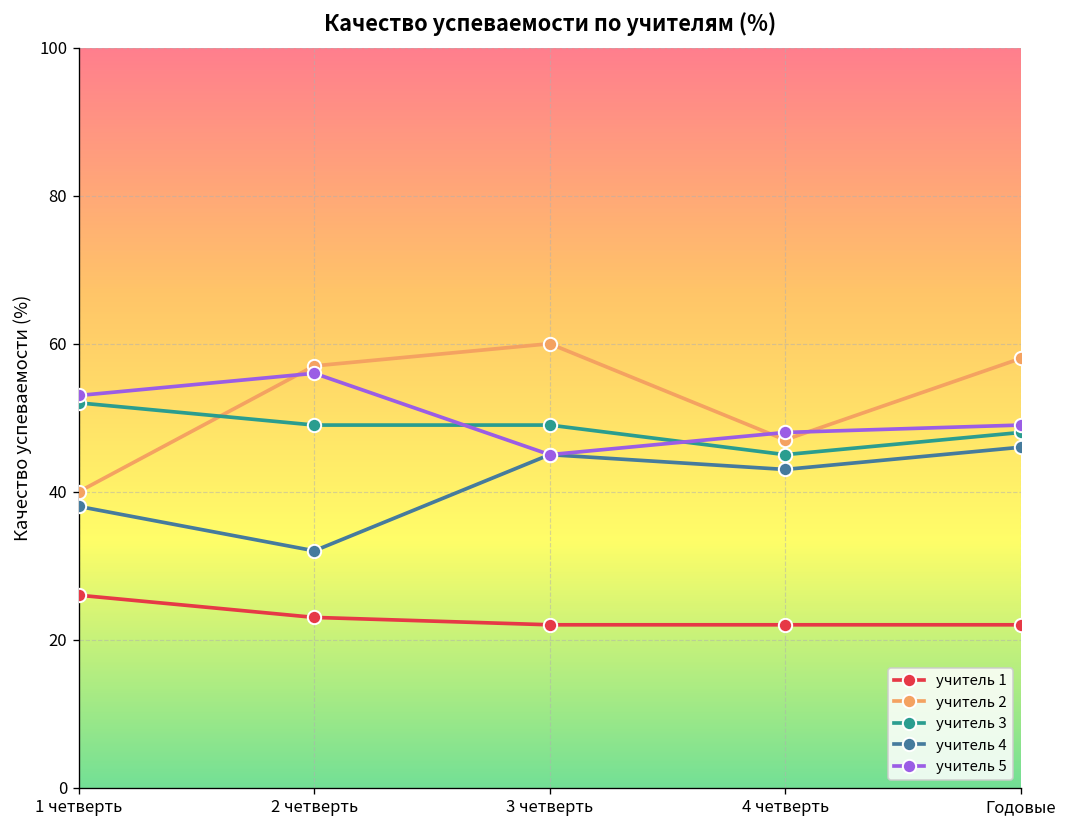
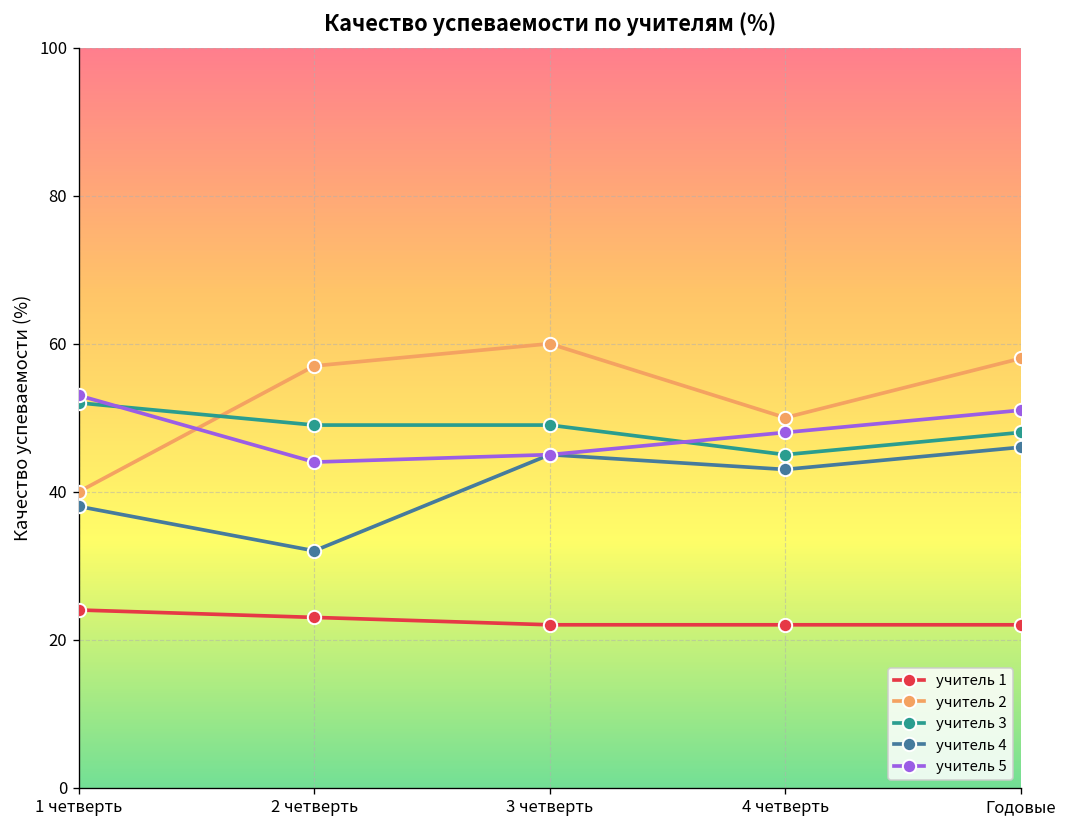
учитель 1, 1 четверть: 26 -> 24
учитель 5, 2 четверть: 56 -> 44
учитель 2, 4 четверть: 47 -> 50
учитель 5, Годовые: 49 -> 51
